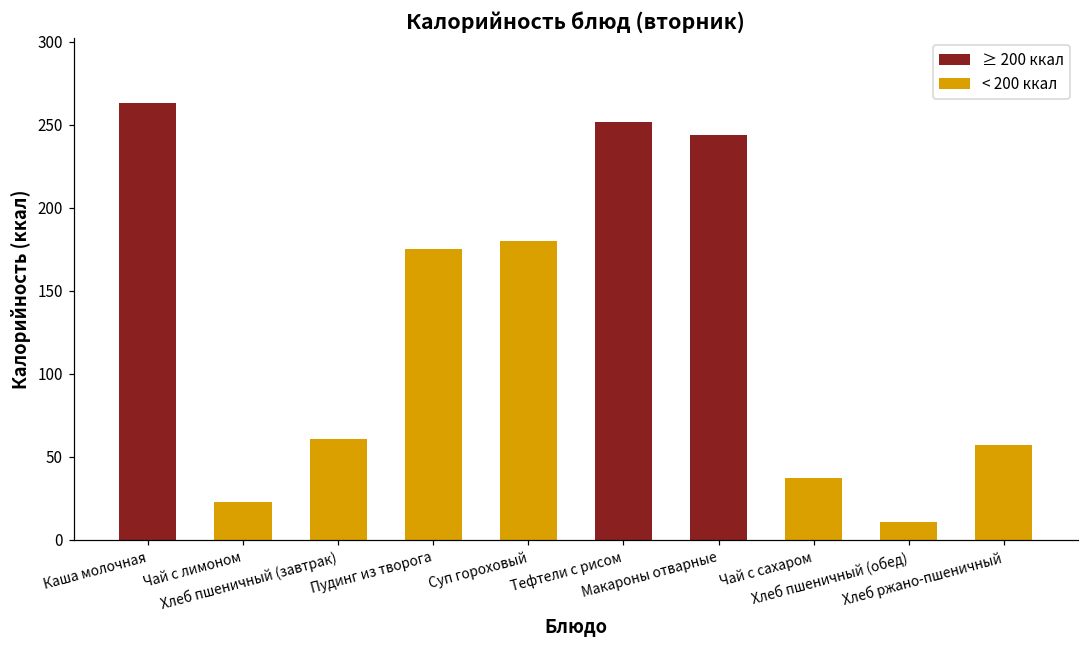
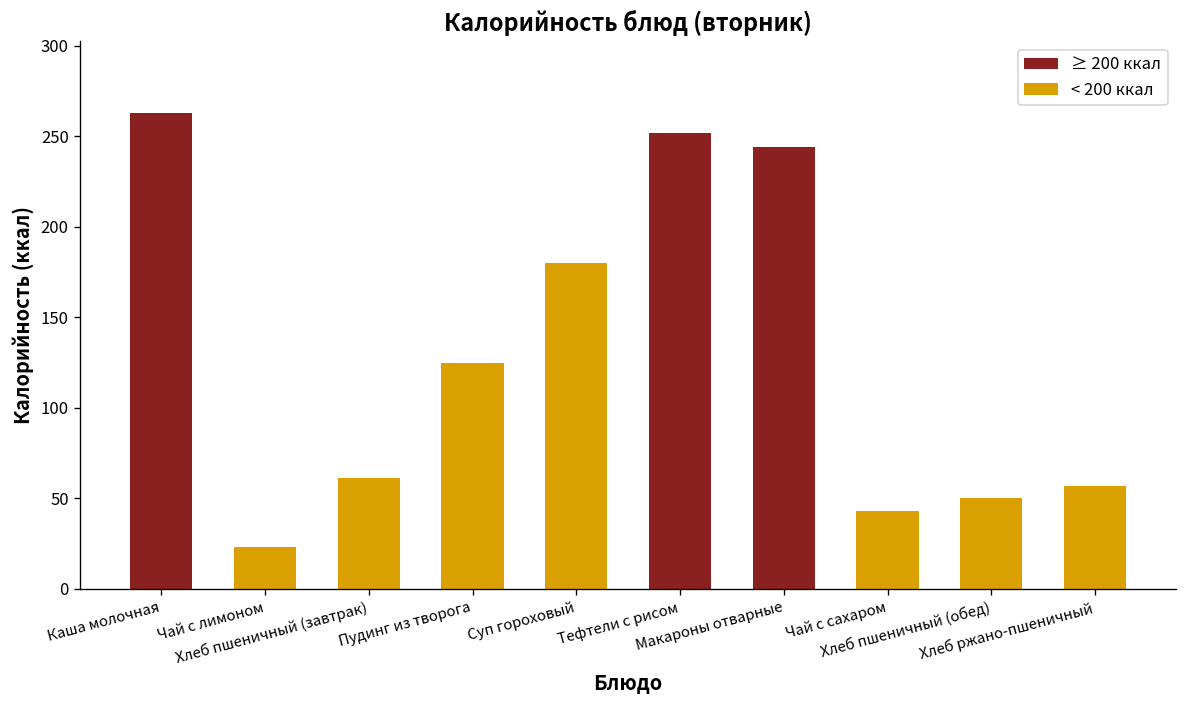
Пудинг из творога: 175 -> 125
Чай с сахаром: 37 -> 43
Хлеб пшеничный (обед): 11 -> 50
